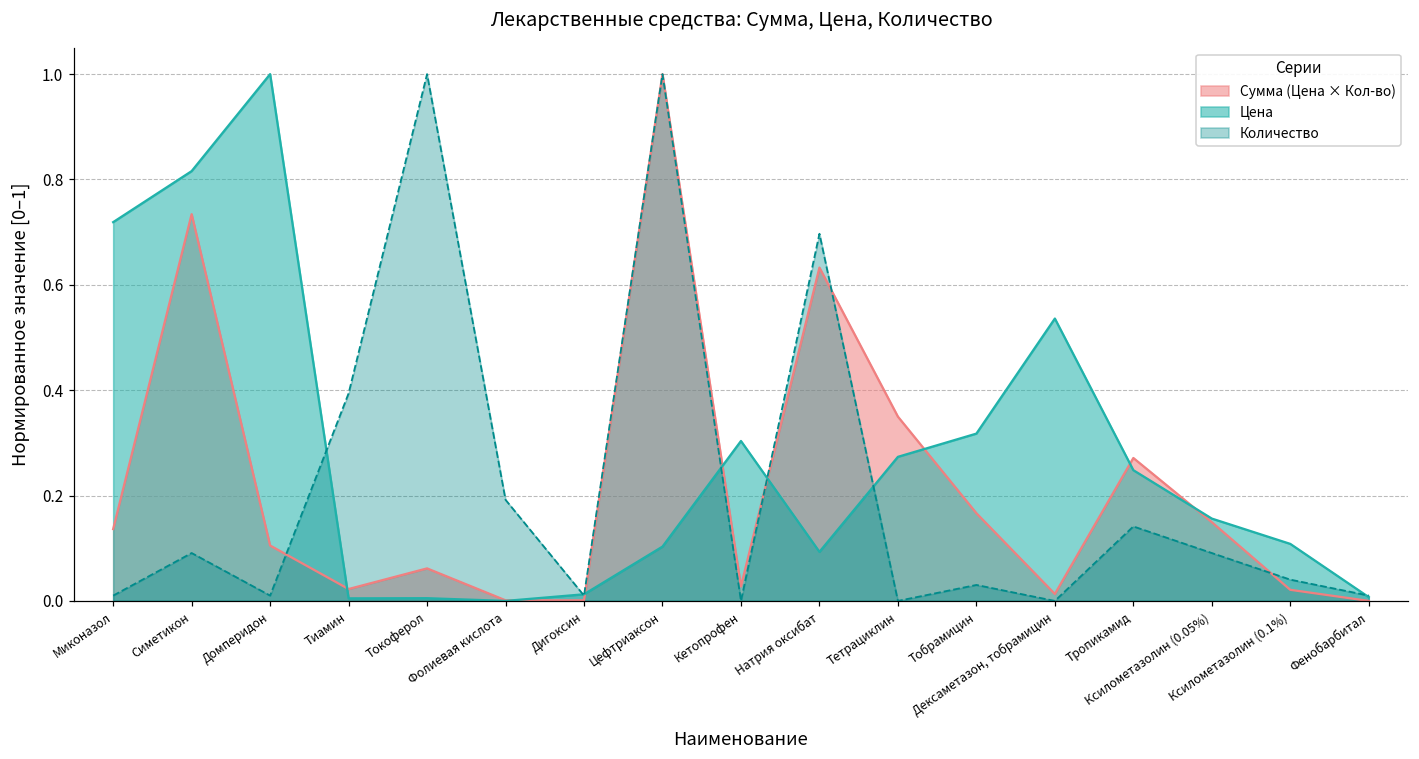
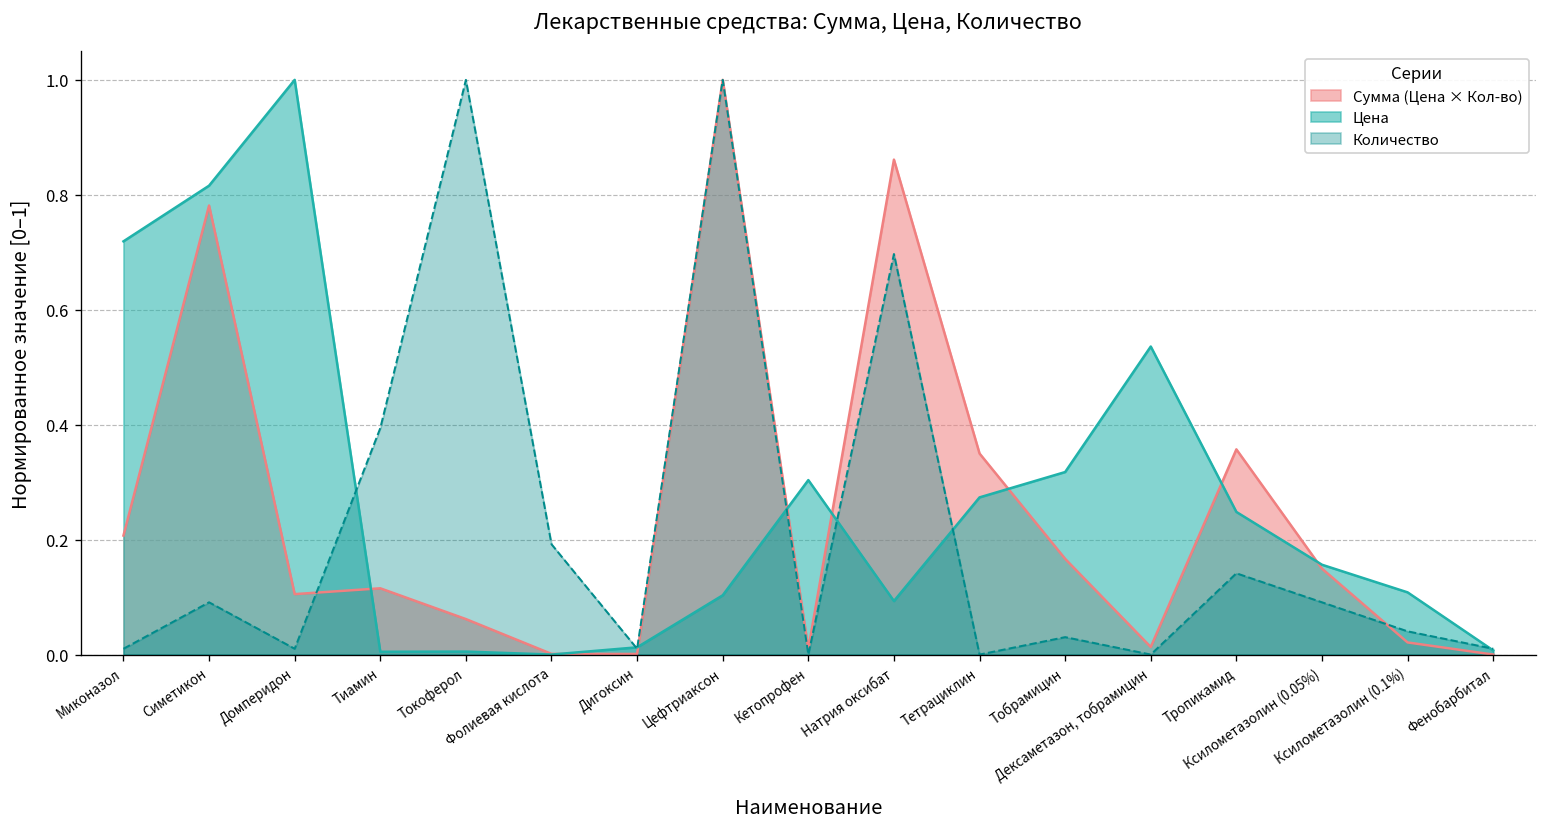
Сумма (Цена × Кол-во), Миконазол: 0.14 -> 0.21
Сумма (Цена × Кол-во), Симетикон: 0.73 -> 0.78
Сумма (Цена × Кол-во), Тиамин: 0.02 -> 0.12
Сумма (Цена × Кол-во), Кетопрофен: 0.03 -> 0.01
Сумма (Цена × Кол-во), Натрия оксибат: 0.63 -> 0.86
Сумма (Цена × Кол-во), Тропикамид: 0.27 -> 0.36
